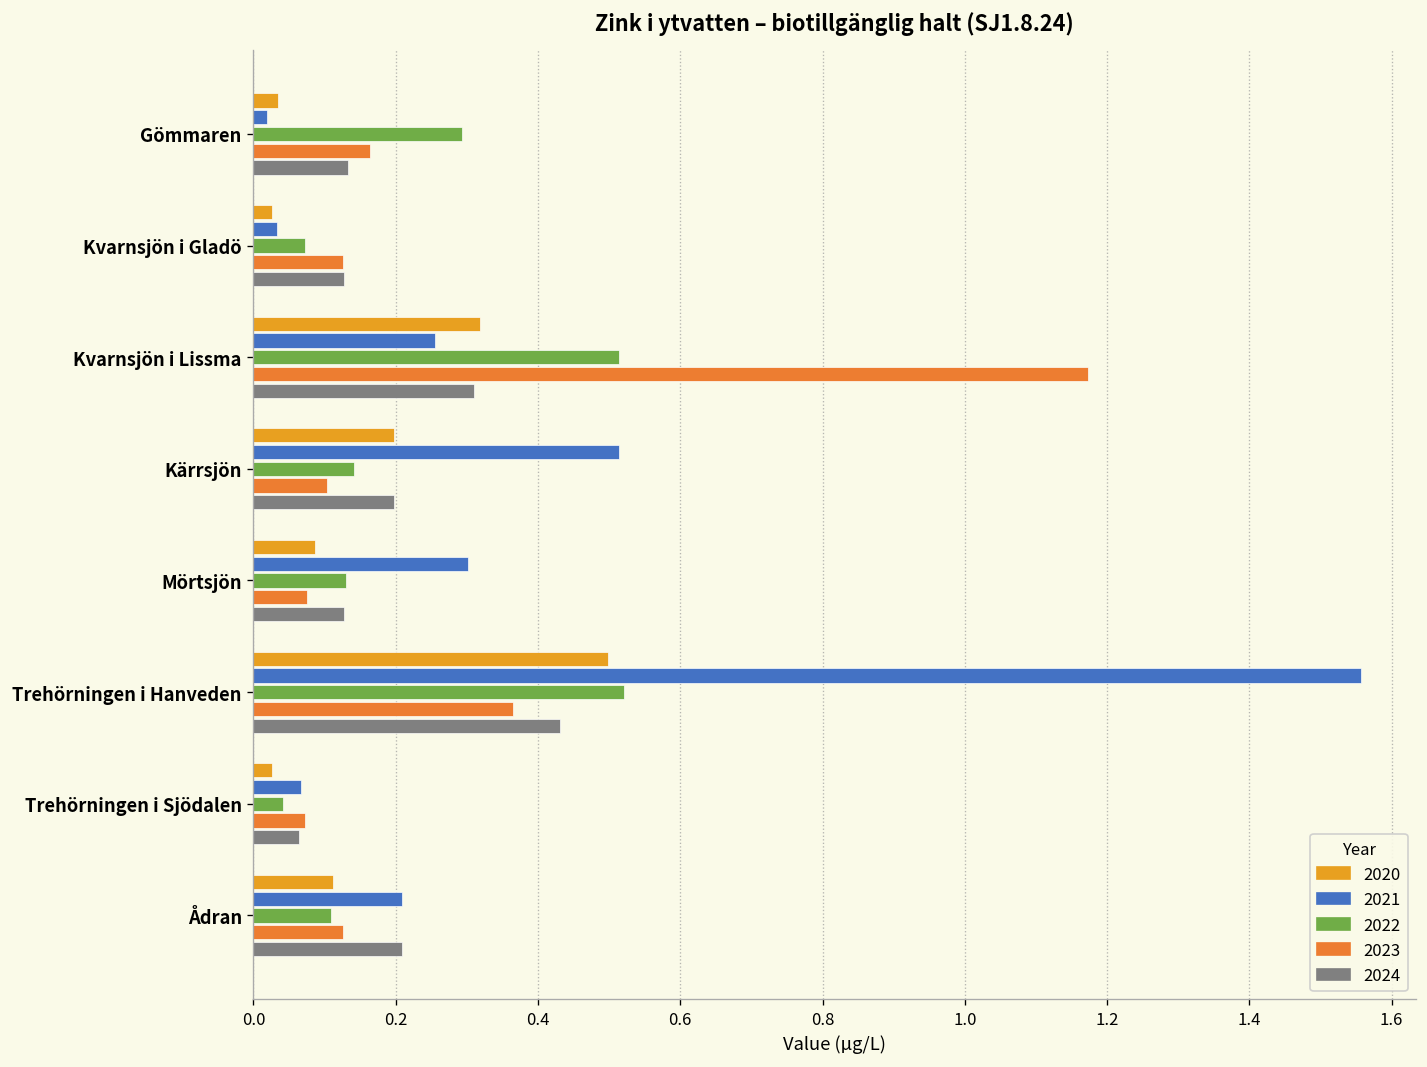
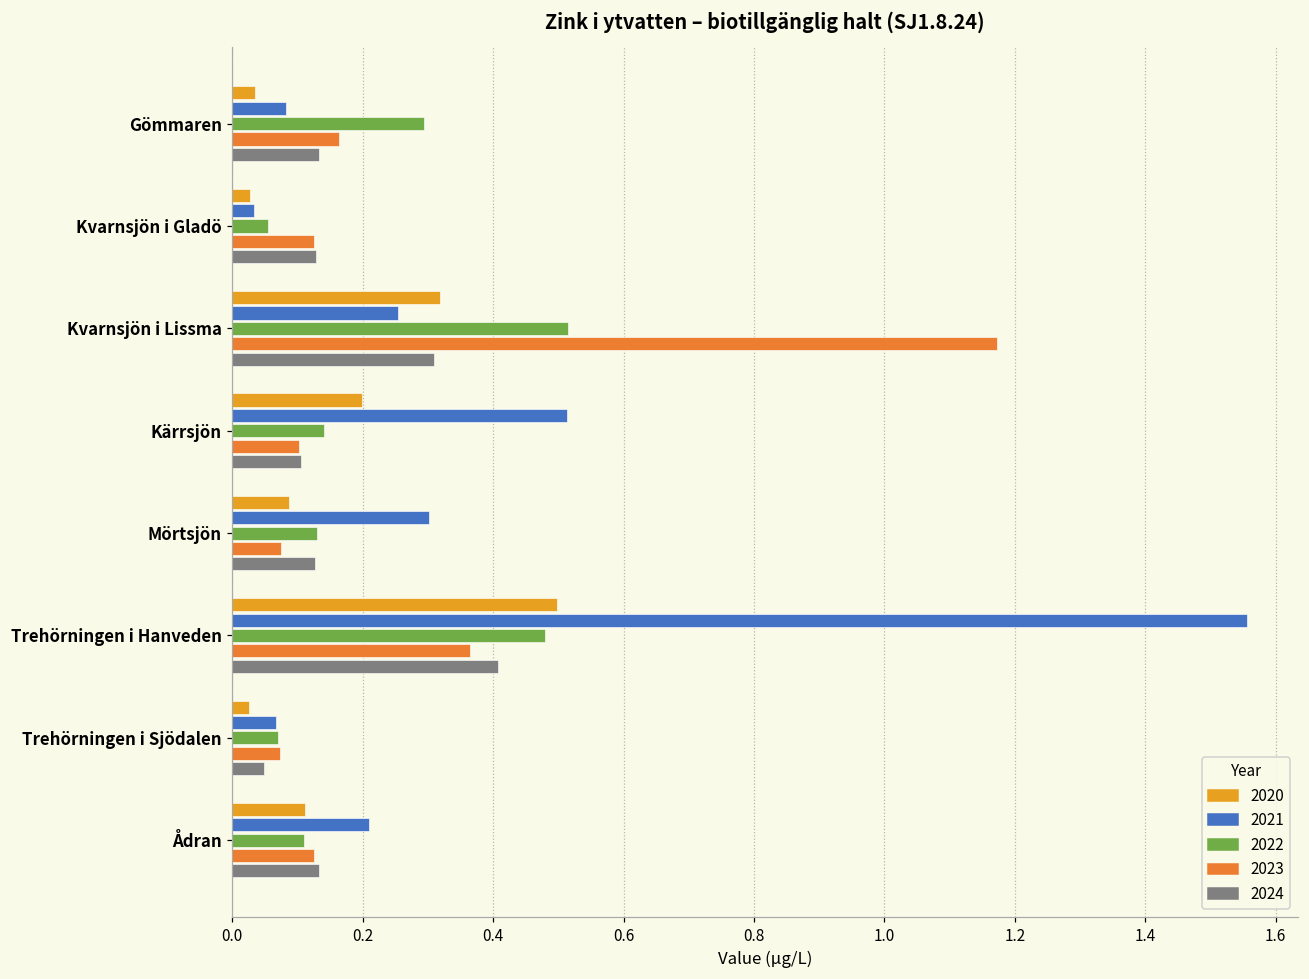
2021, Gömmaren: 0.02 -> 0.08
2022, Kvarnsjön i Gladö: 0.07 -> 0.06
2024, Kärrsjön: 0.20 -> 0.10
2022, Trehörningen i Hanveden: 0.52 -> 0.48
2024, Trehörningen i Hanveden: 0.43 -> 0.41
2022, Trehörningen i Sjödalen: 0.04 -> 0.07
2024, Trehörningen i Sjödalen: 0.06 -> 0.05
2024, Ådran: 0.21 -> 0.13
